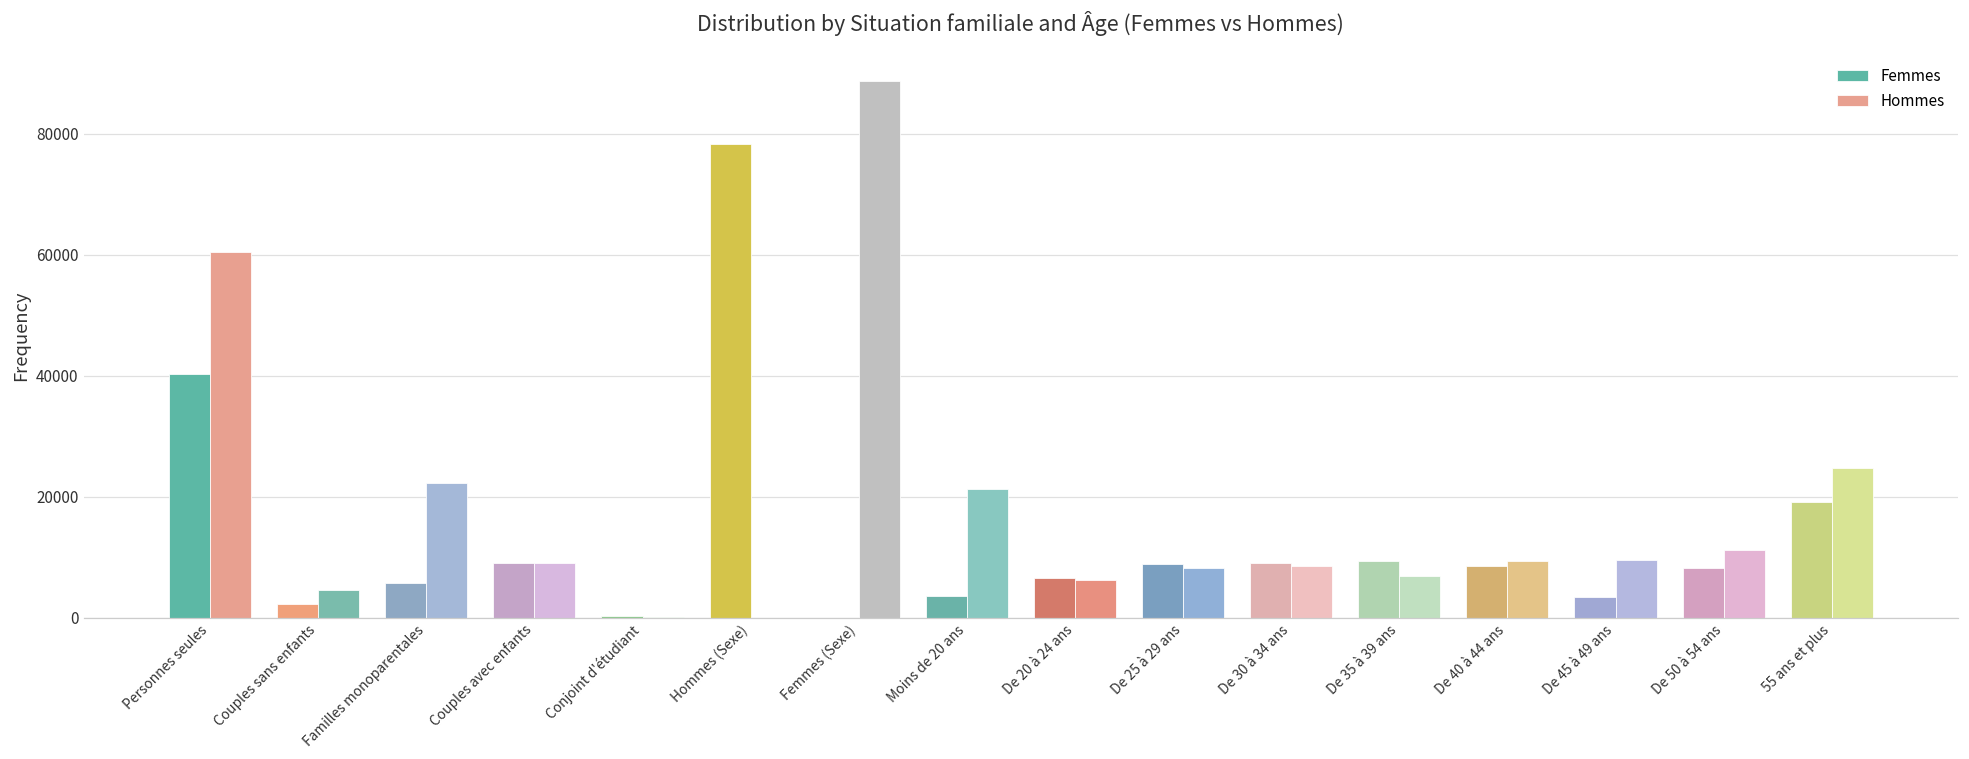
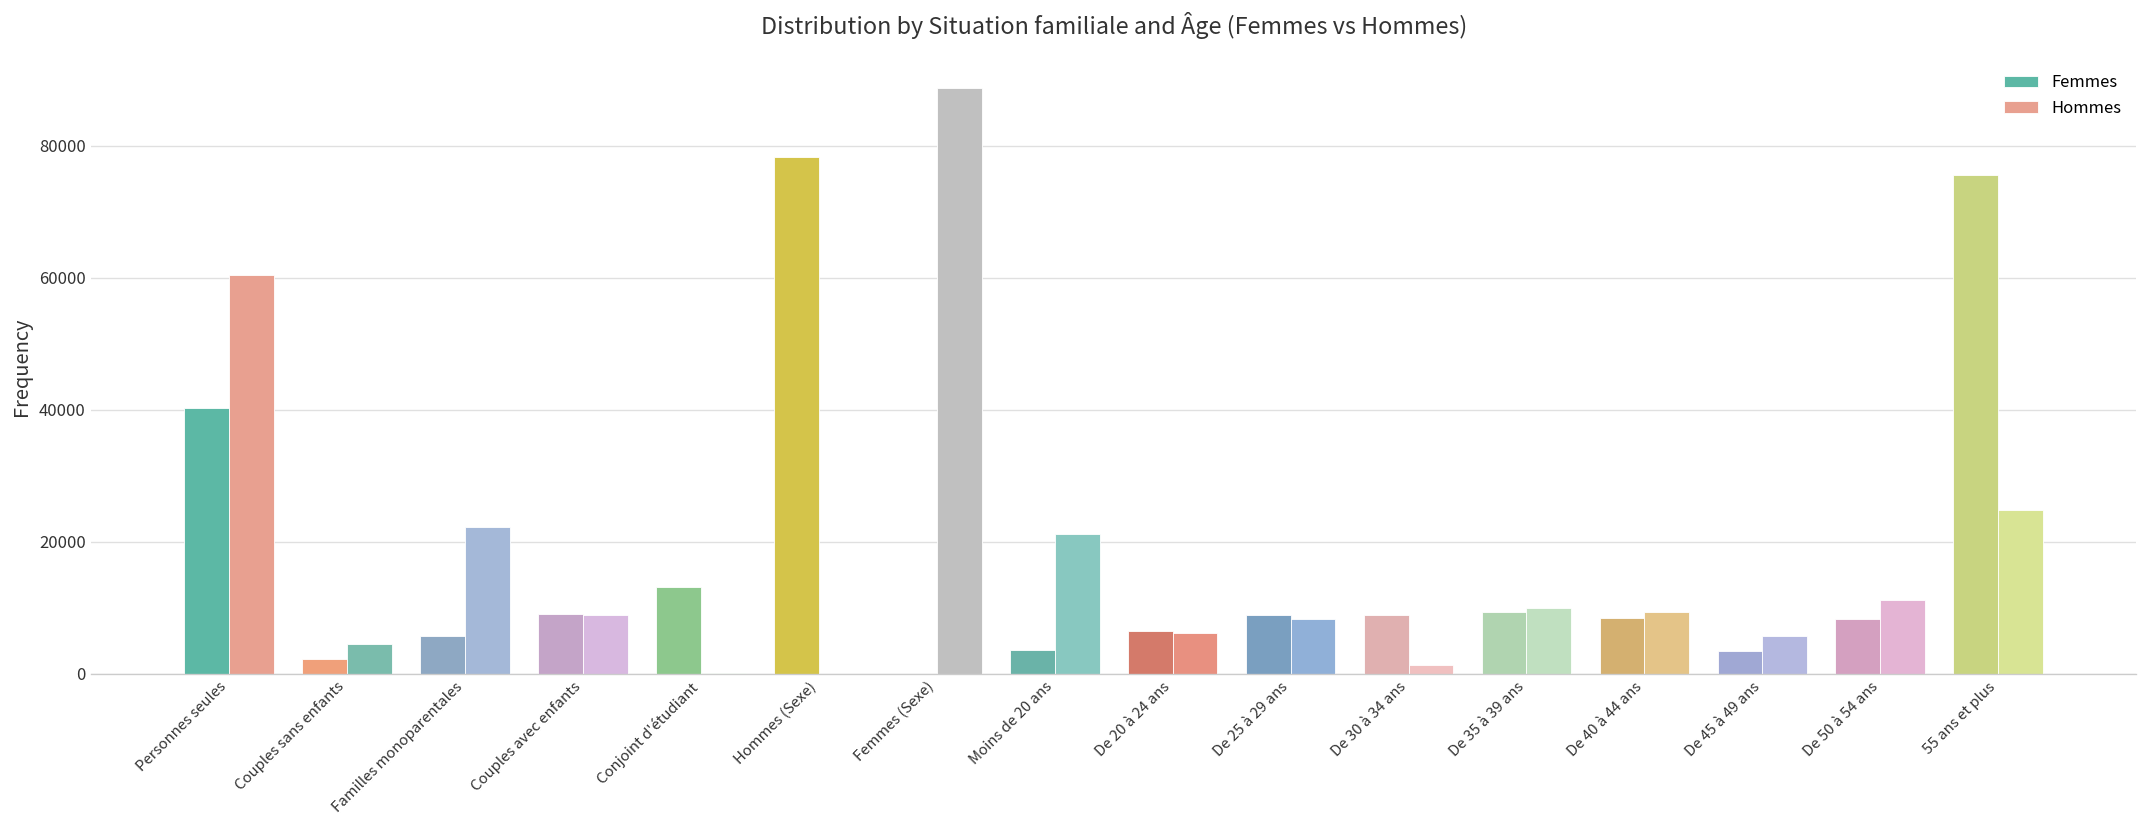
Femmes, Conjoint d'étudiant: 0 -> 13000
Hommes, De 30 à 34 ans: 9000 -> 1000
Hommes, De 35 à 39 ans: 7000 -> 10000
Hommes, De 45 à 49 ans: 10000 -> 6000
Femmes, 55 ans et plus: 19000 -> 76000
